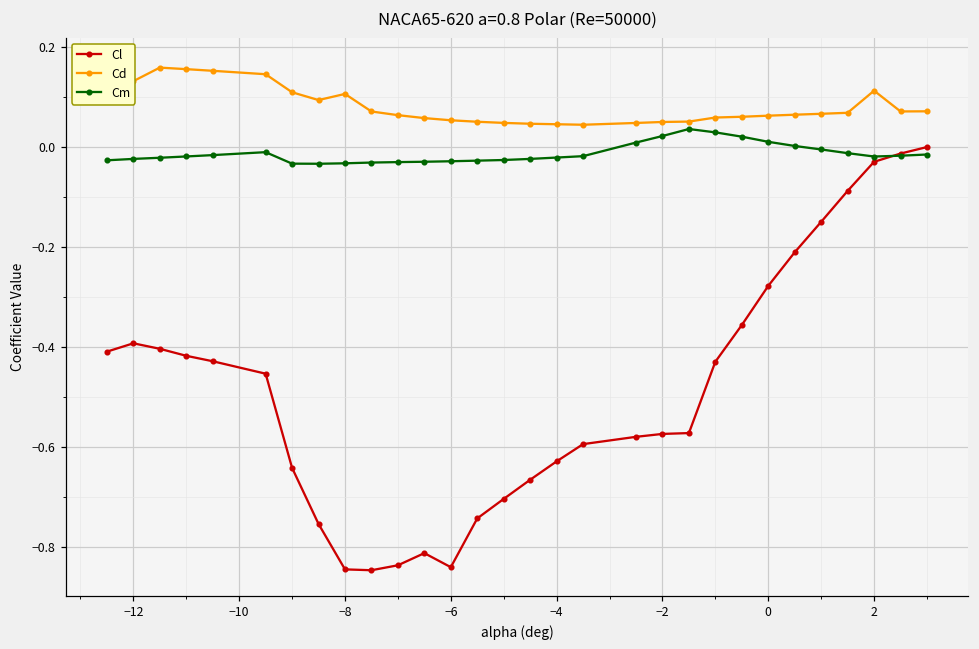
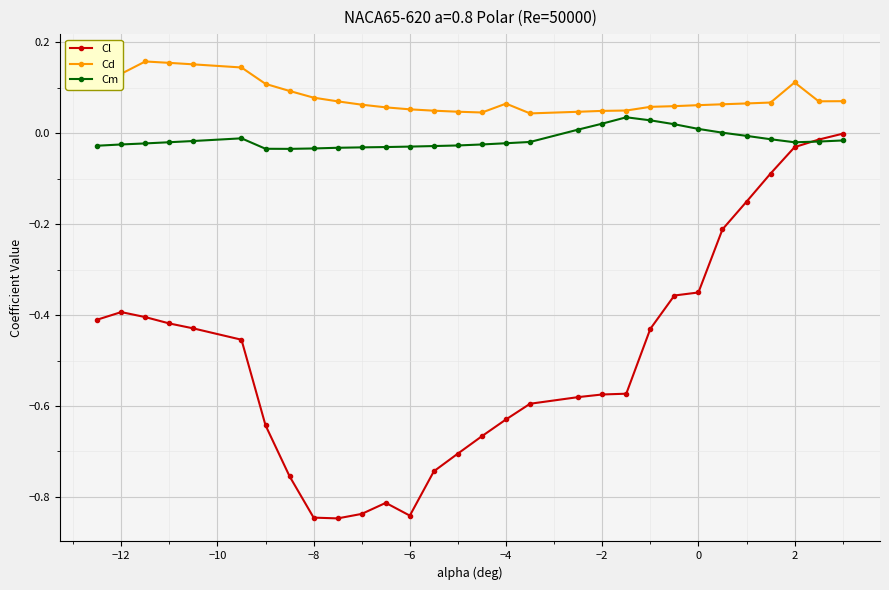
Cd, −8: 0.11 -> 0.08
Cd, −4: 0.04 -> 0.07
Cl, 0: -0.28 -> -0.35
